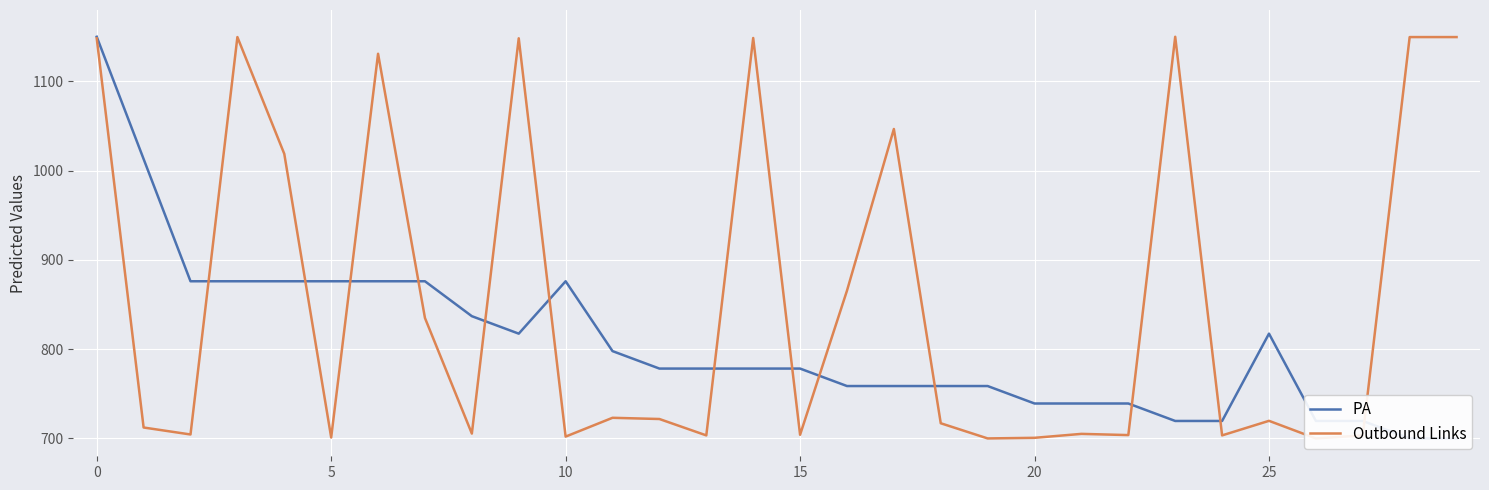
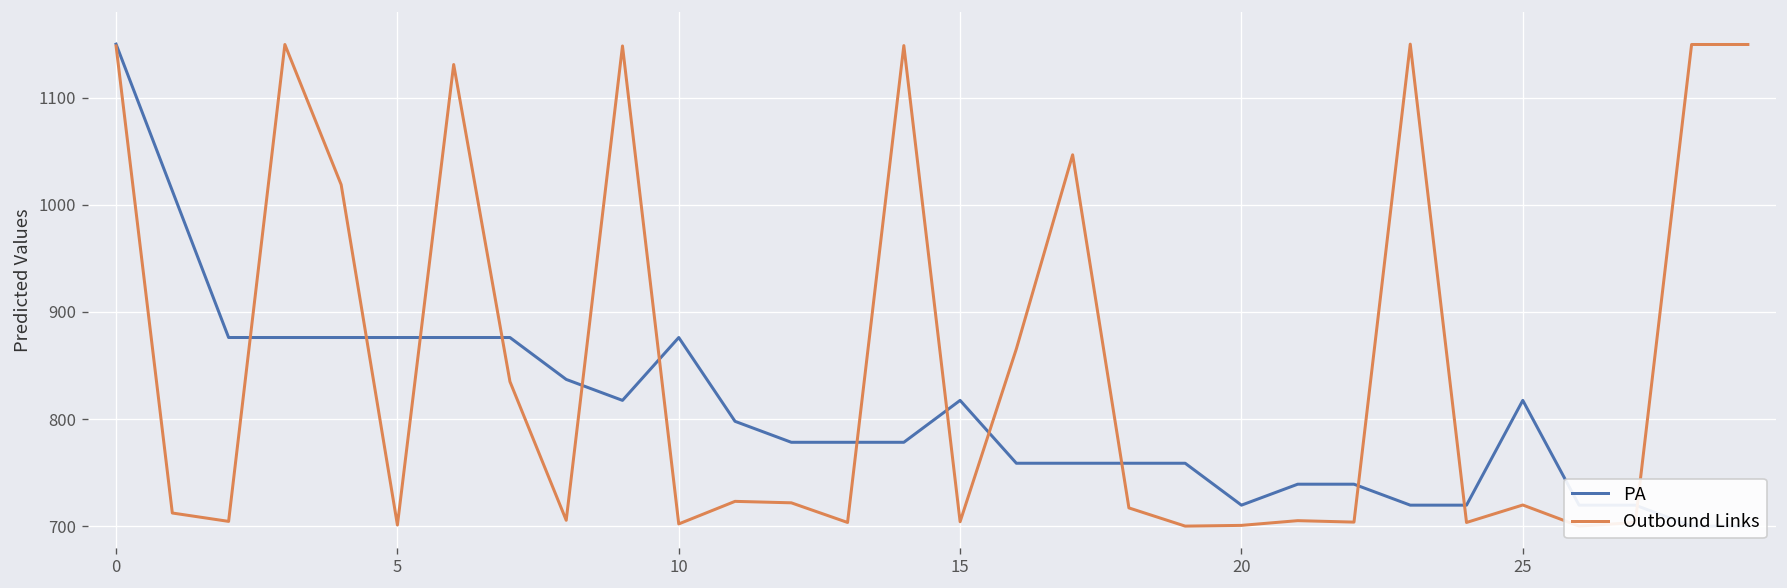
PA, 15: 780 -> 820
PA, 20: 740 -> 720
